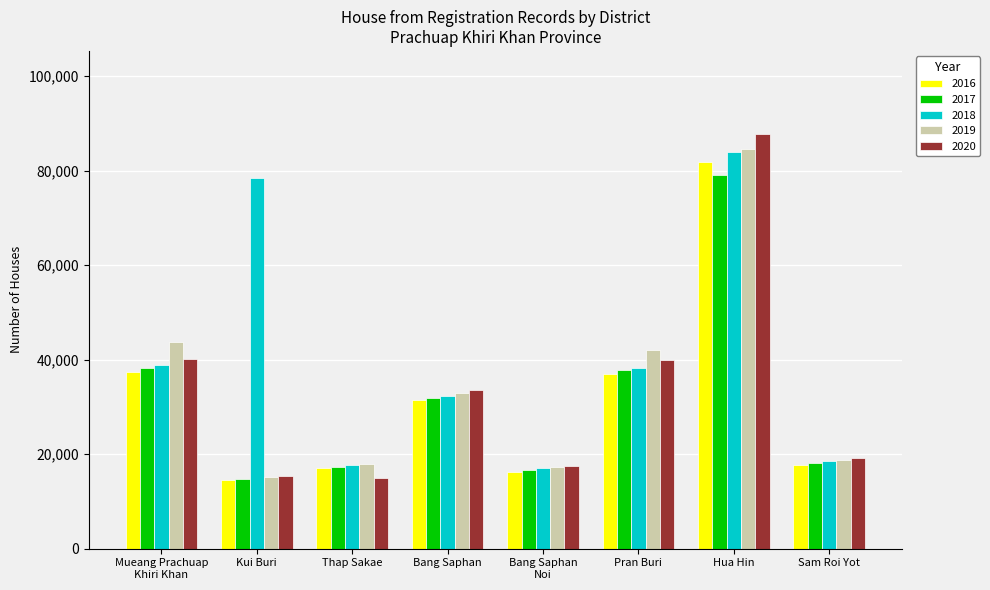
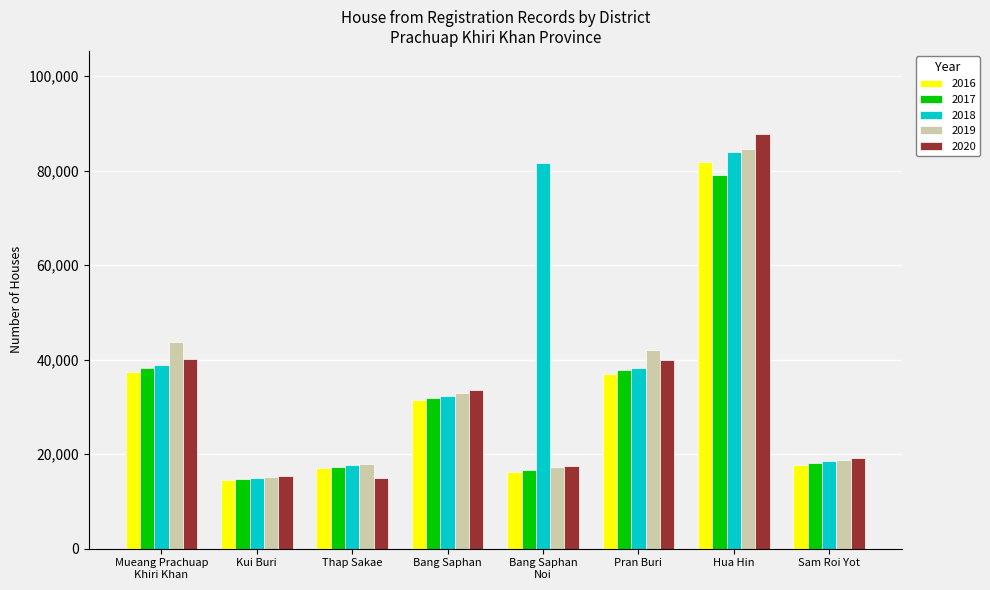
2018, Kui Buri: 79,000 -> 15,000
2018, Bang Saphan Noi: 17,000 -> 82,000
